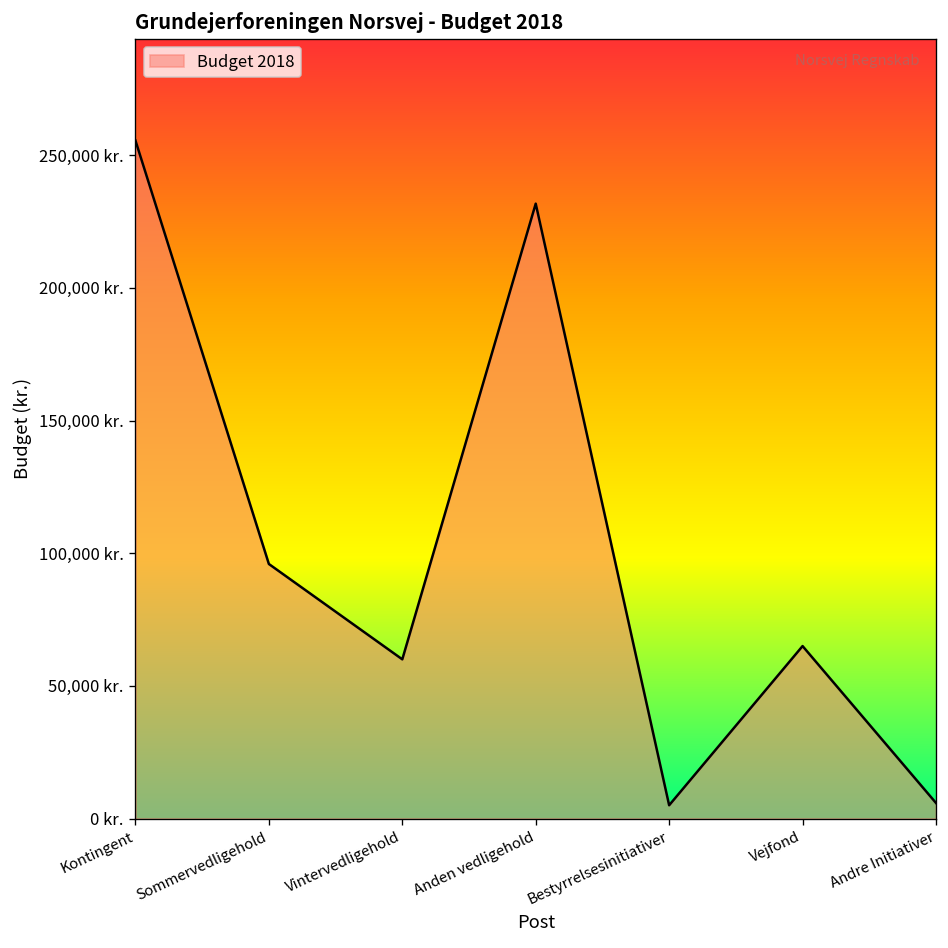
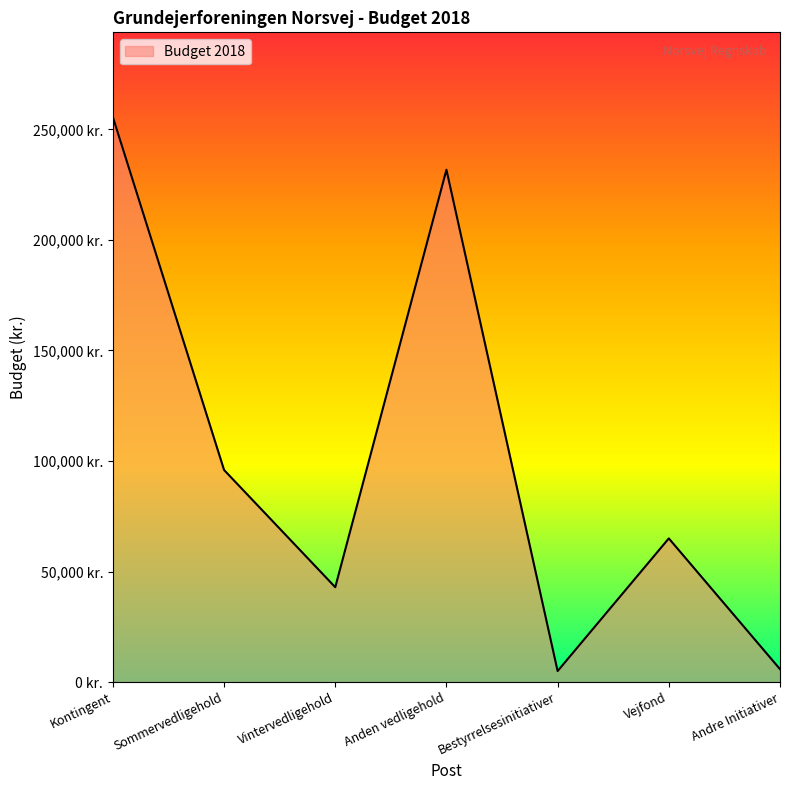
Vintervedligehold: 60,000 kr. -> 43,000 kr.
